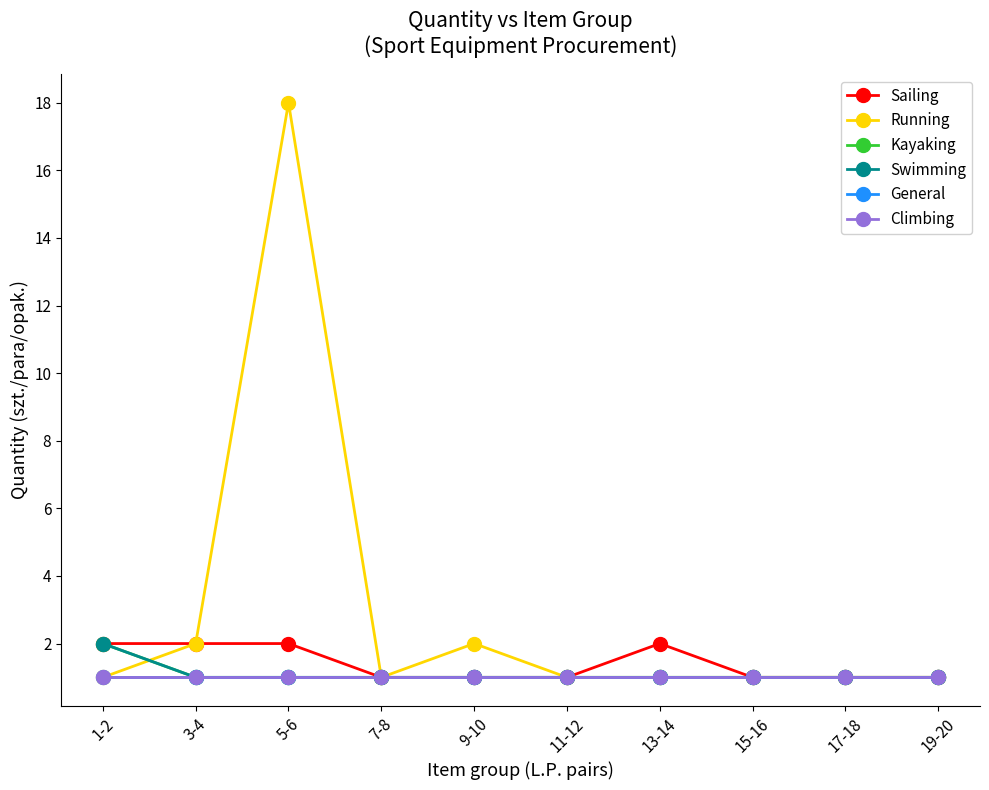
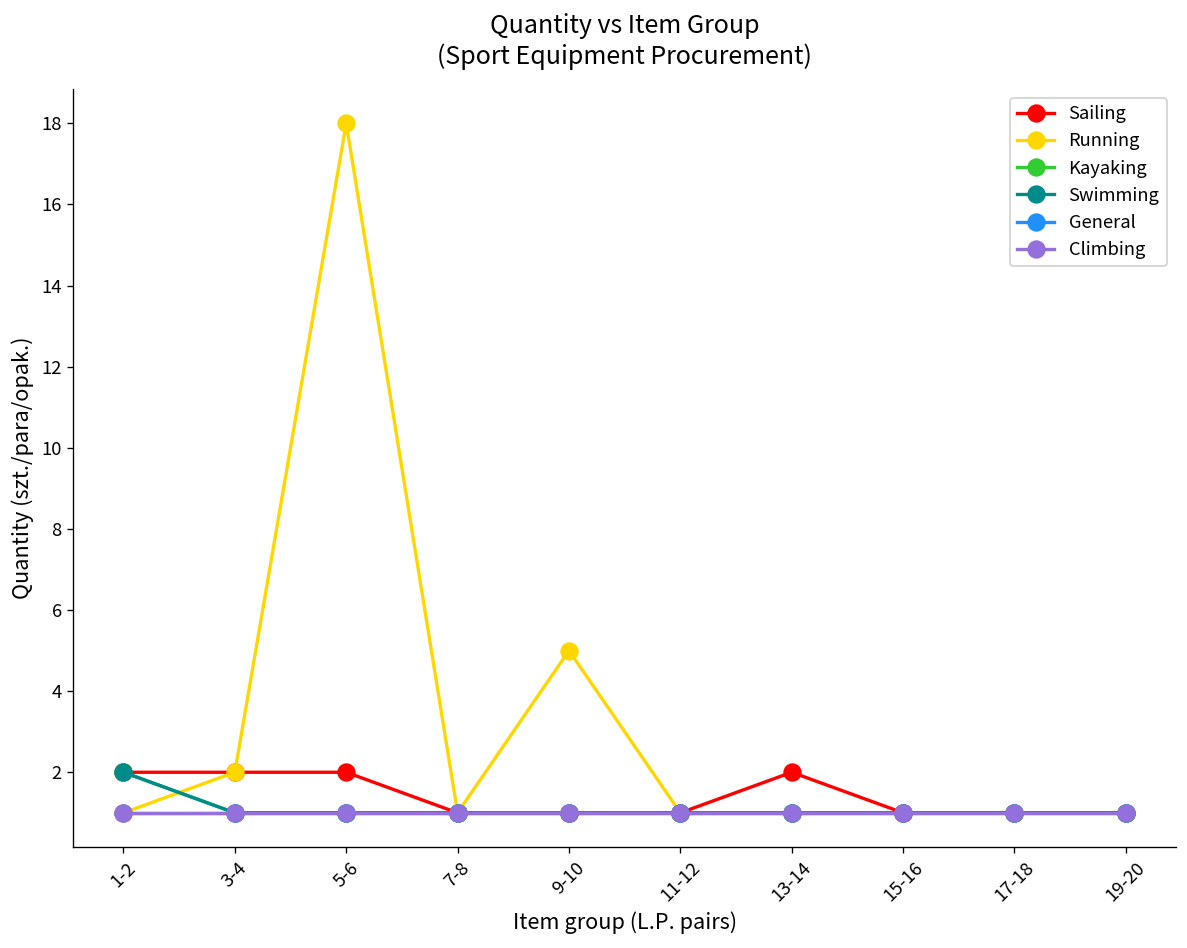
Running, 9-10: 2 -> 5
